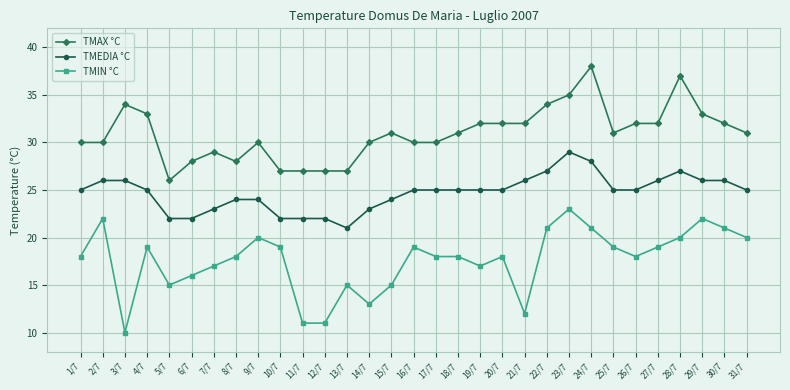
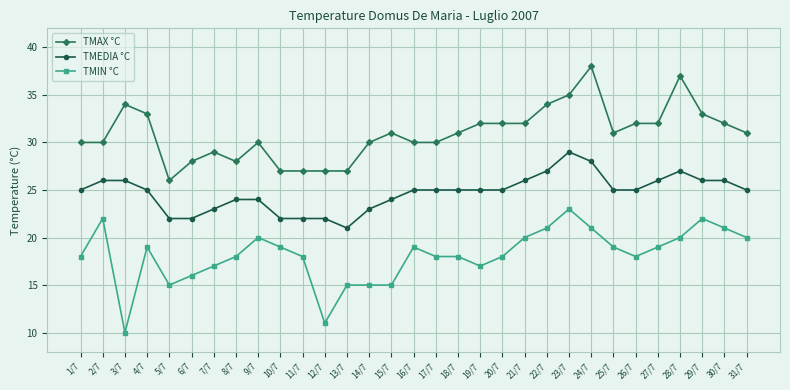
TMIN °C, 11/7: 11 -> 18
TMIN °C, 14/7: 13 -> 15
TMIN °C, 21/7: 12 -> 20
